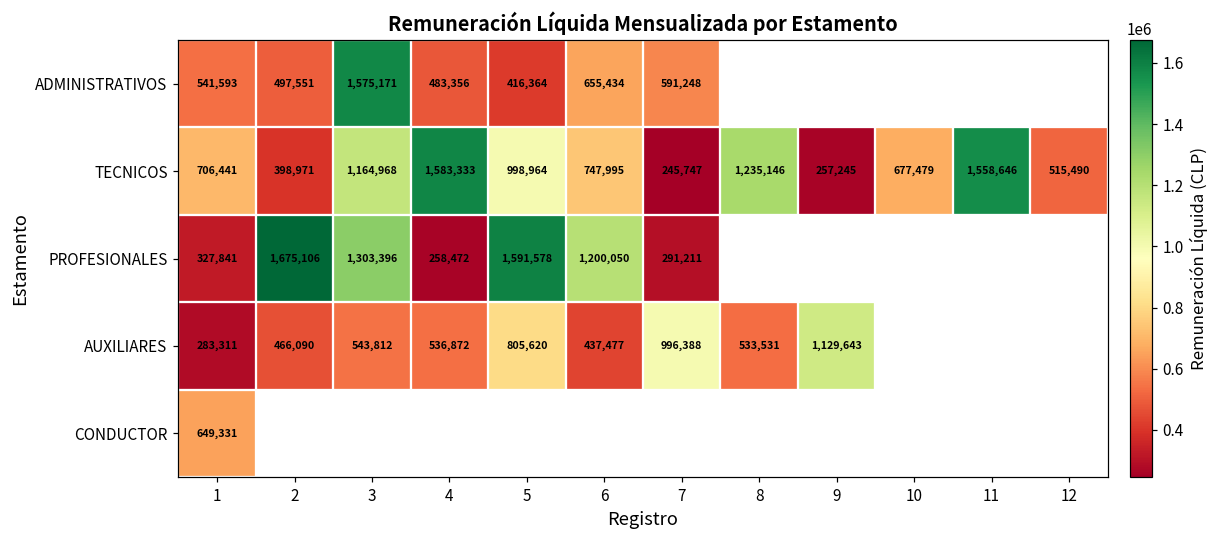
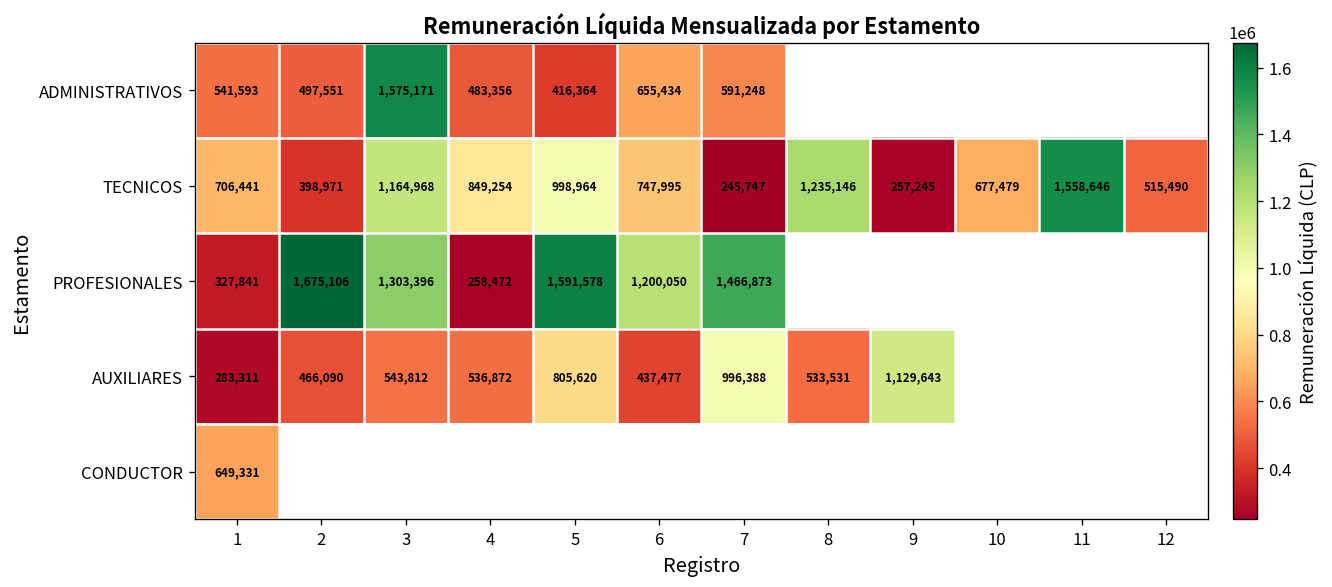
TECNICOS, 4: 1,583,333 -> 849,254
PROFESIONALES, 7: 291,211 -> 1,466,873
